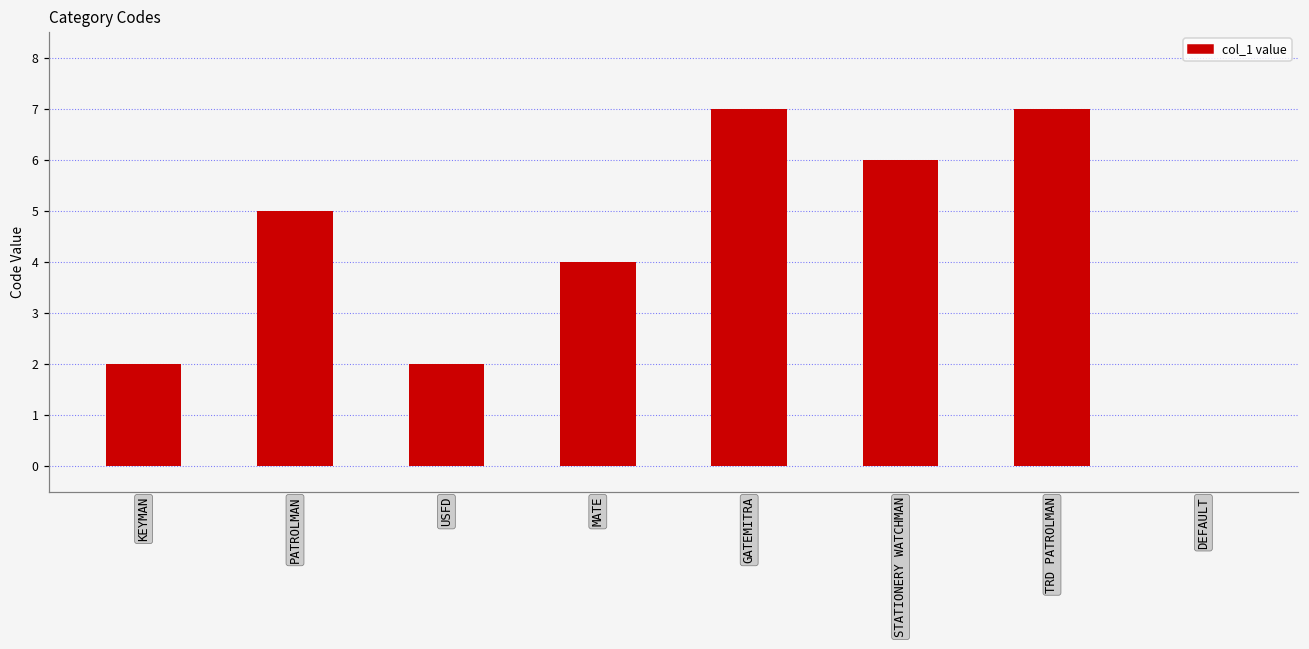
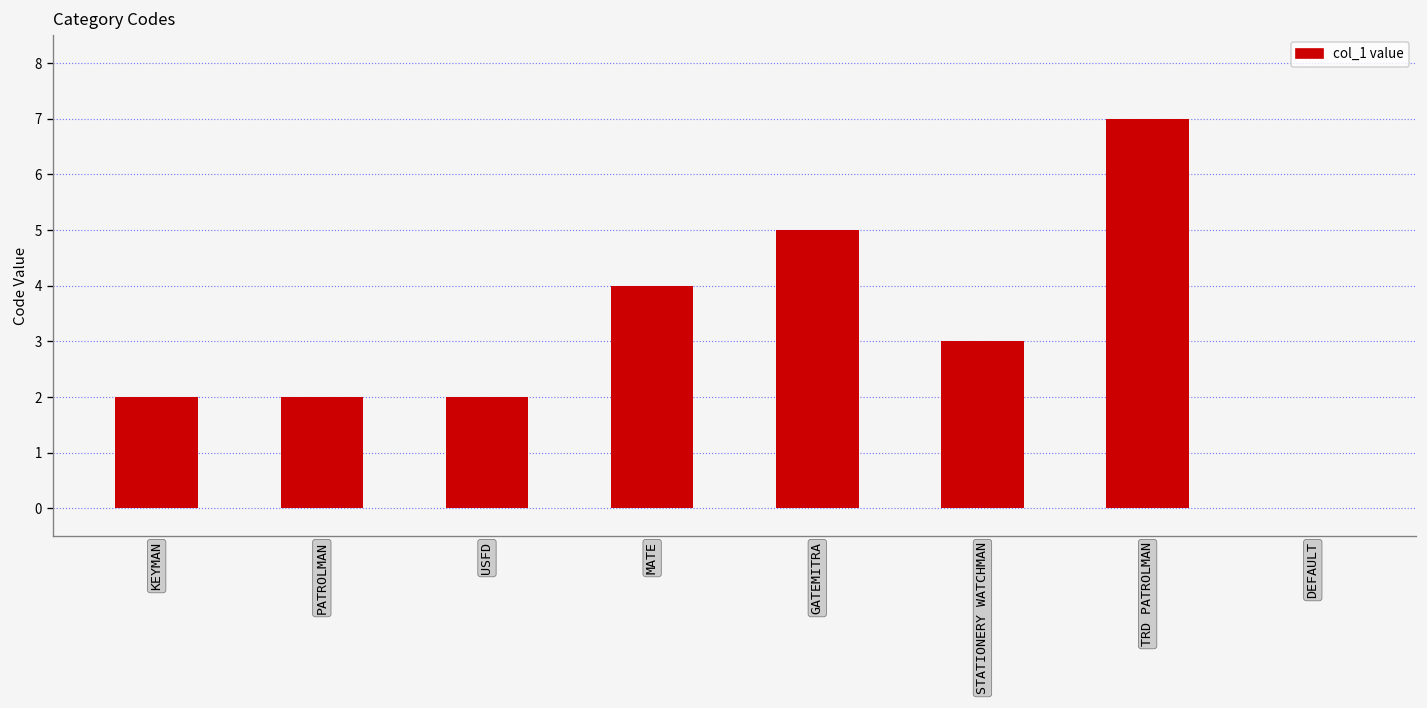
PATROLMAN: 5 -> 2
GATEMITRA: 7 -> 5
STATIONERY WATCHMAN: 6 -> 3
